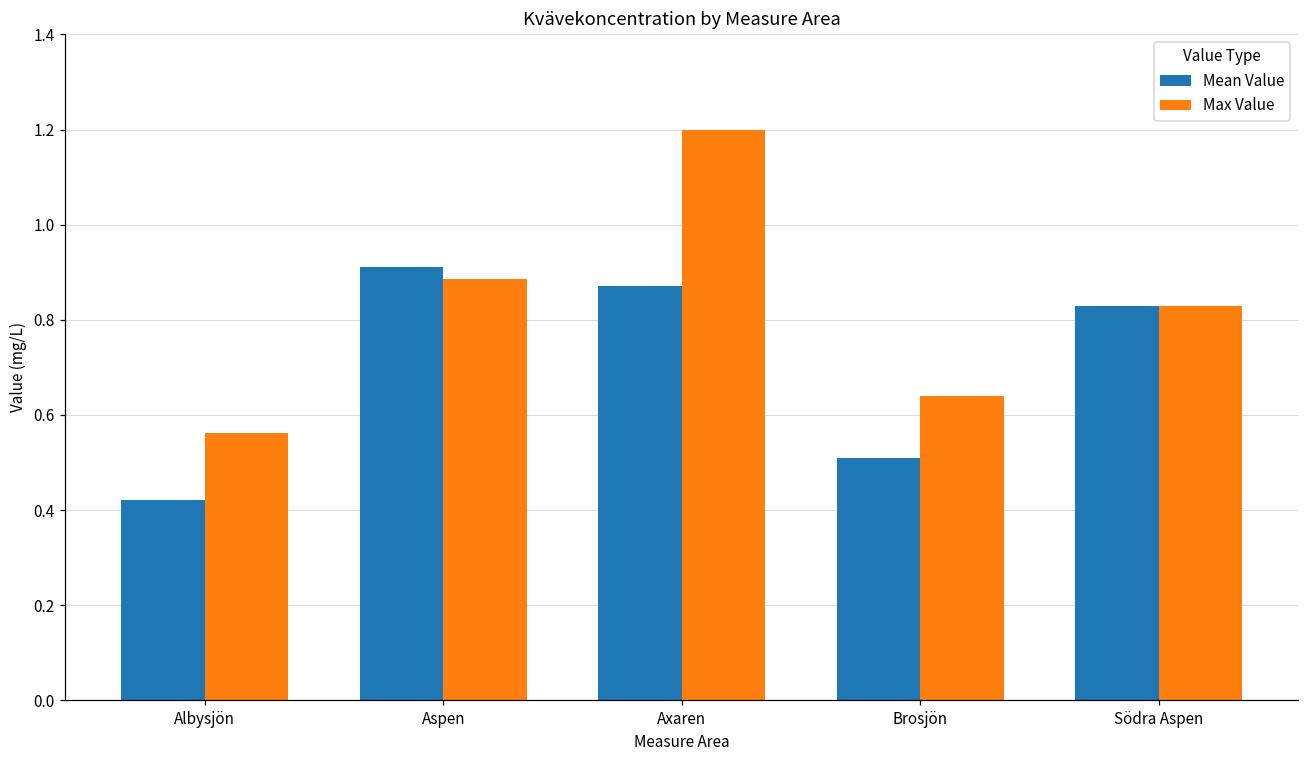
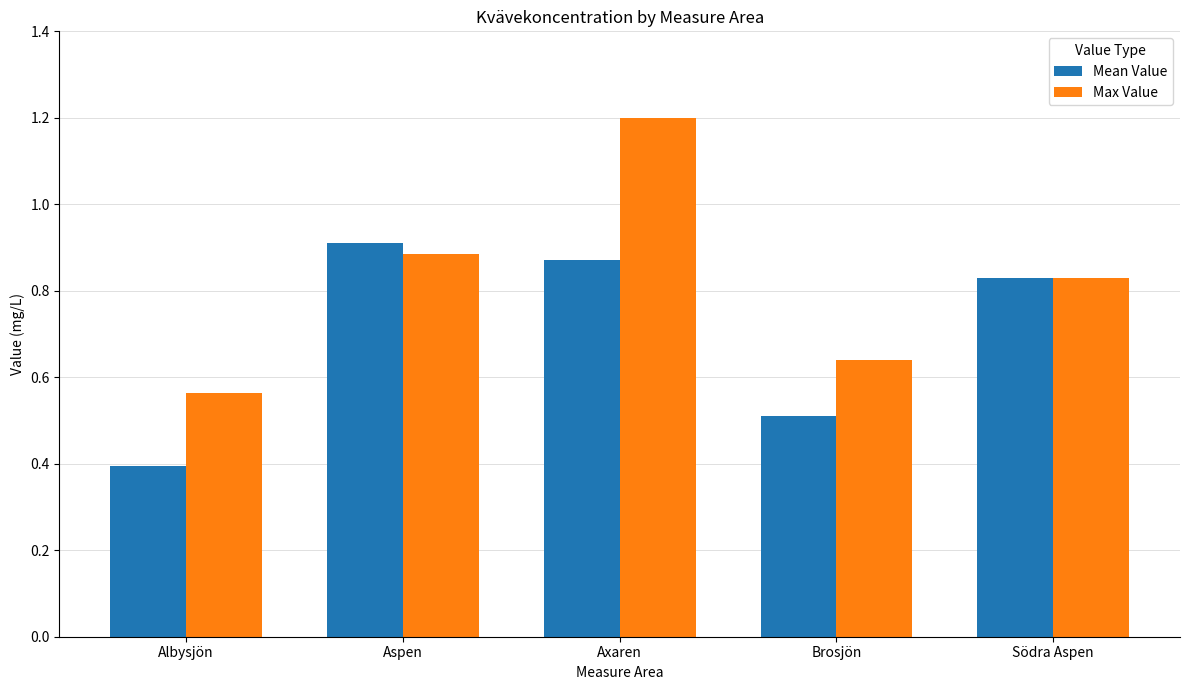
Mean Value, Albysjön: 0.42 -> 0.39
